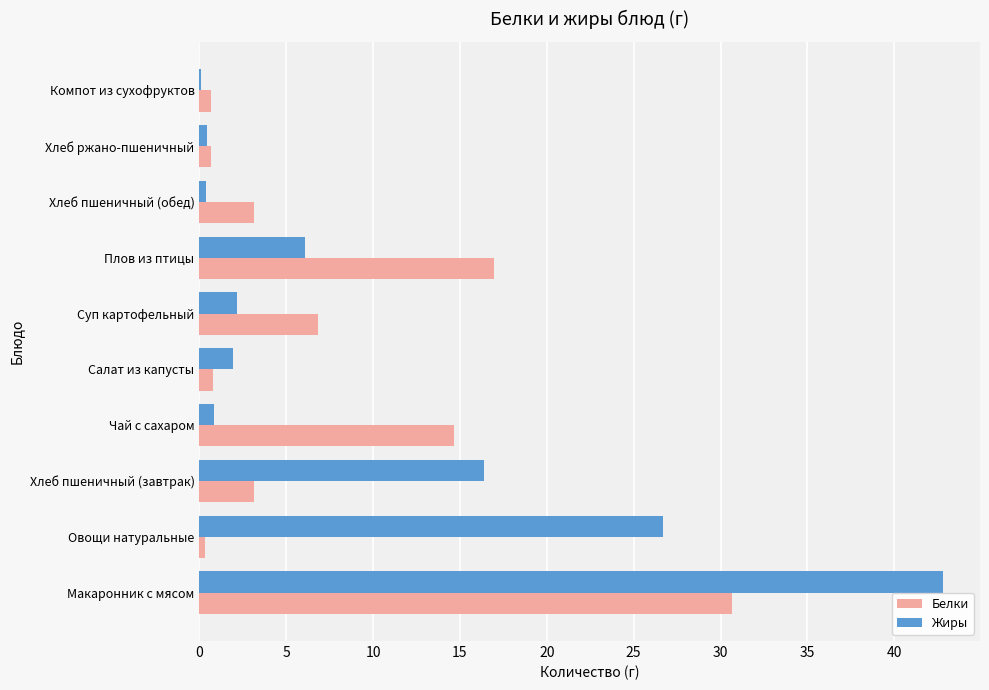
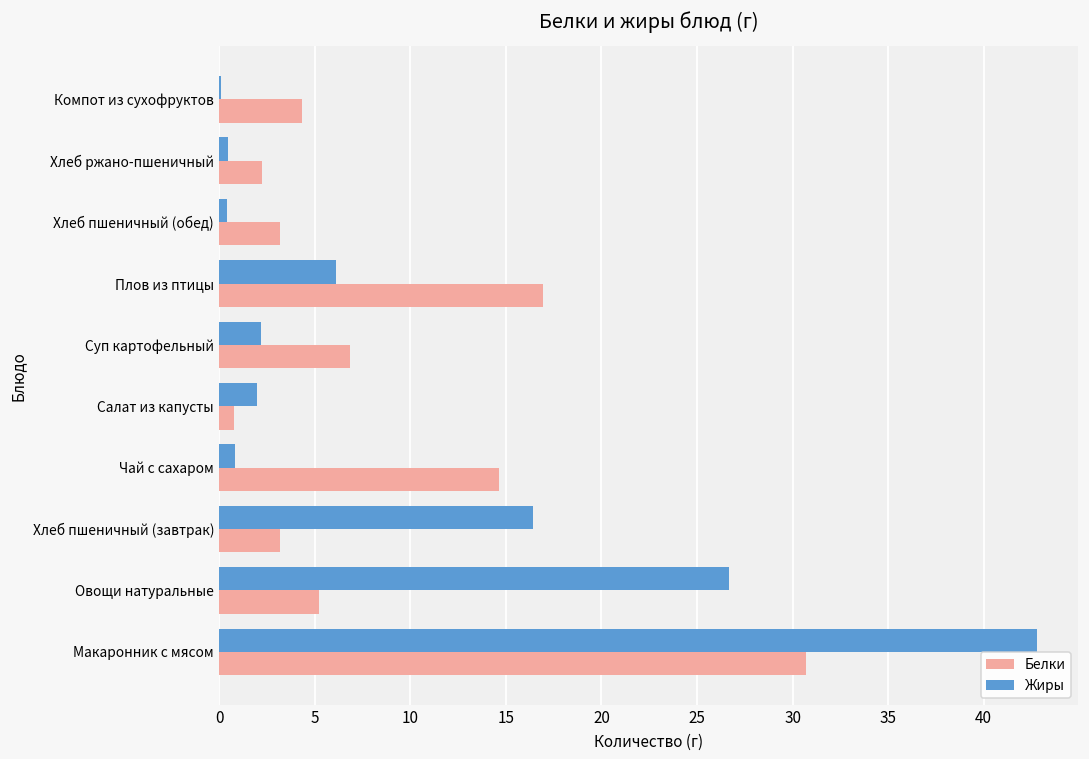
Белки, Компот из сухофруктов: 0.7 -> 4.3
Белки, Хлеб ржано-пшеничный: 0.7 -> 2.2
Белки, Овощи натуральные: 0.3 -> 5.2
